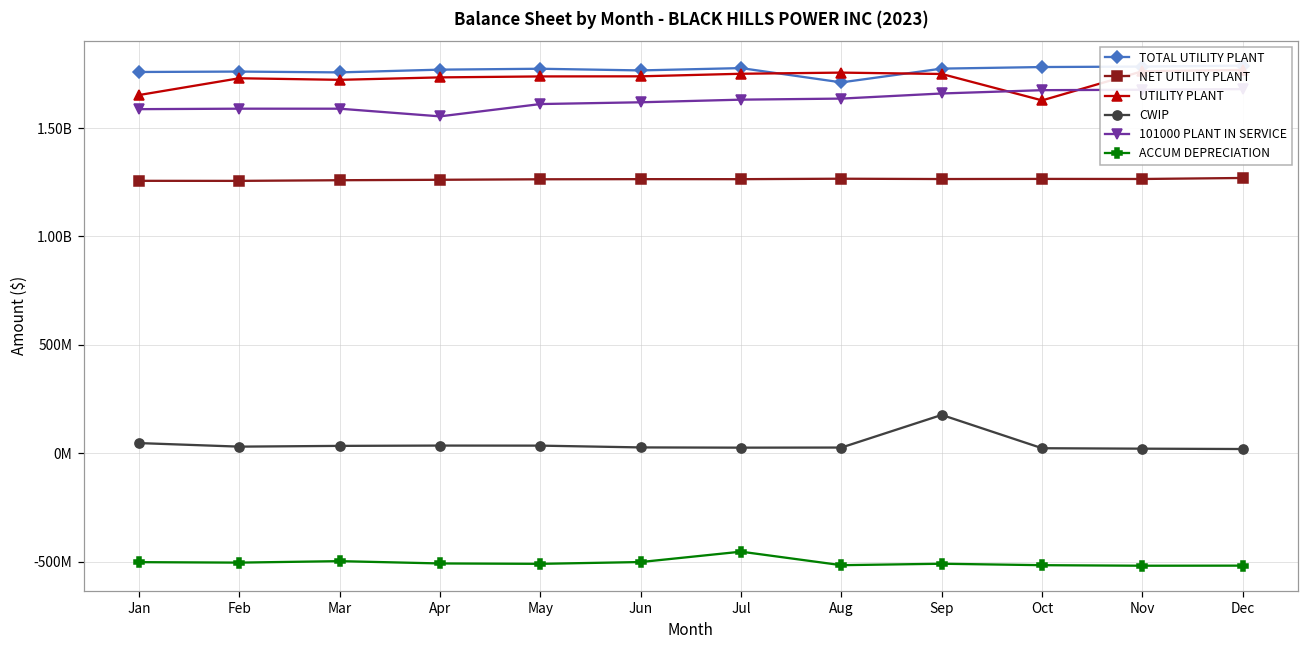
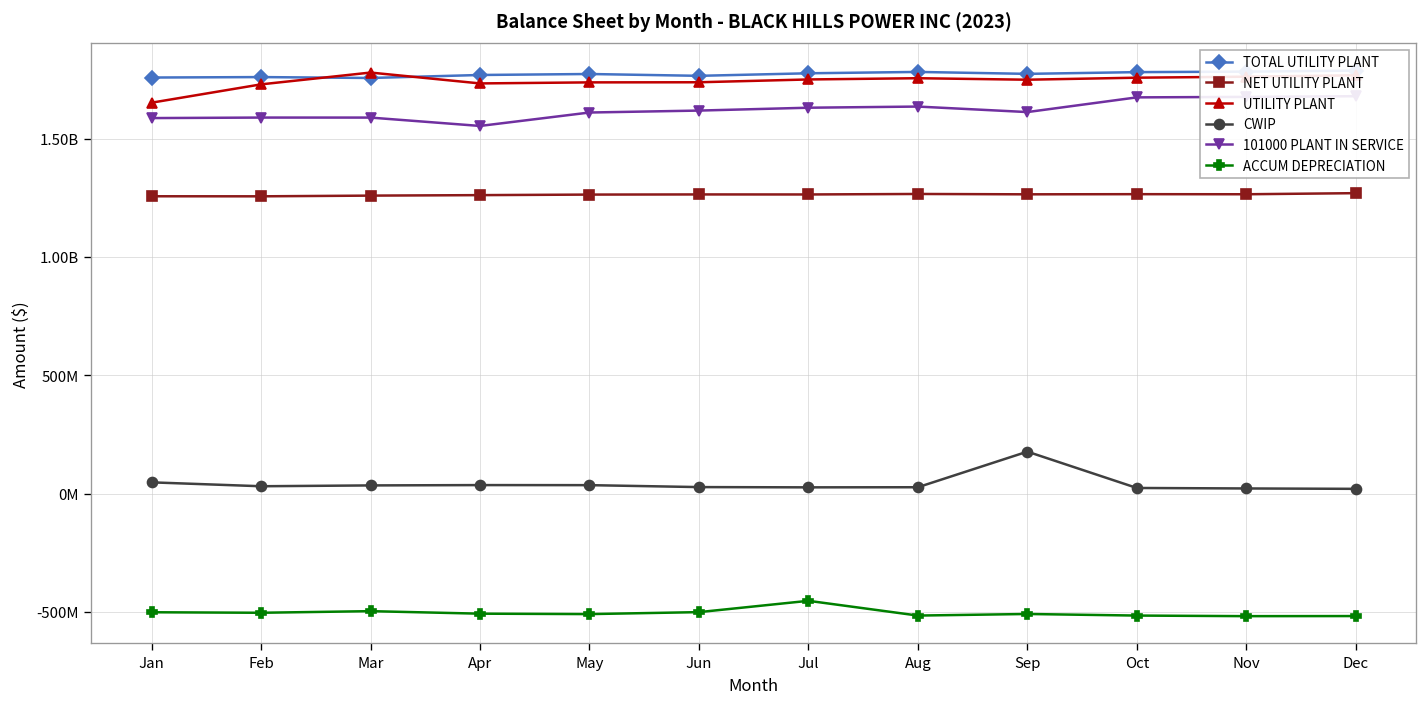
UTILITY PLANT, Mar: 1720000000 -> 1780000000
TOTAL UTILITY PLANT, Aug: 1710000000 -> 1780000000
101000 PLANT IN SERVICE, Sep: 1660000000 -> 1610000000
UTILITY PLANT, Oct: 1630000000 -> 1760000000
